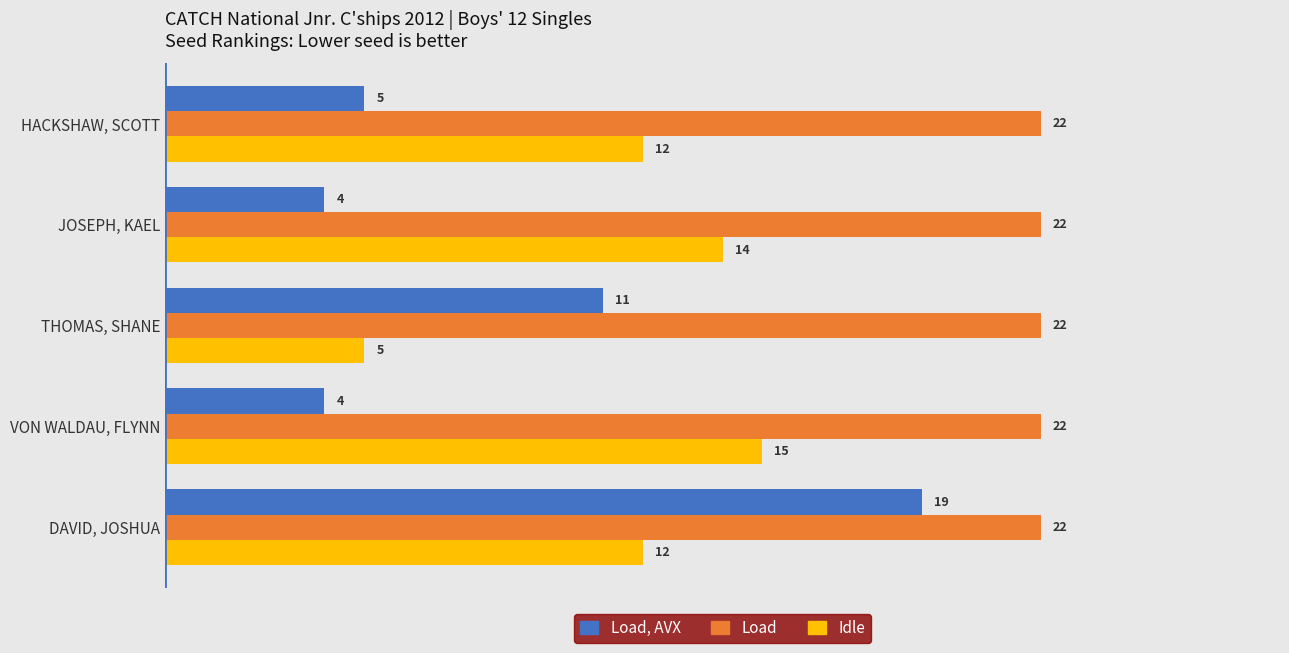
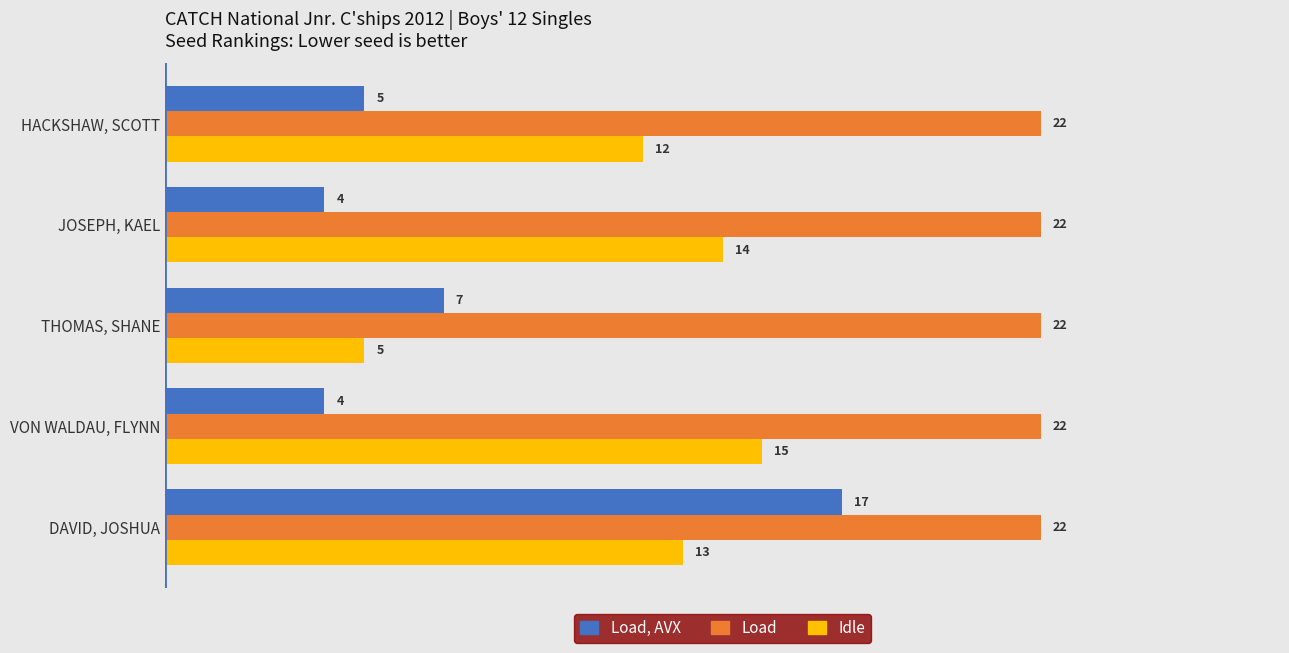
Load, AVX, THOMAS, SHANE: 11 -> 7
Load, AVX, DAVID, JOSHUA: 19 -> 17
Idle, DAVID, JOSHUA: 12 -> 13
